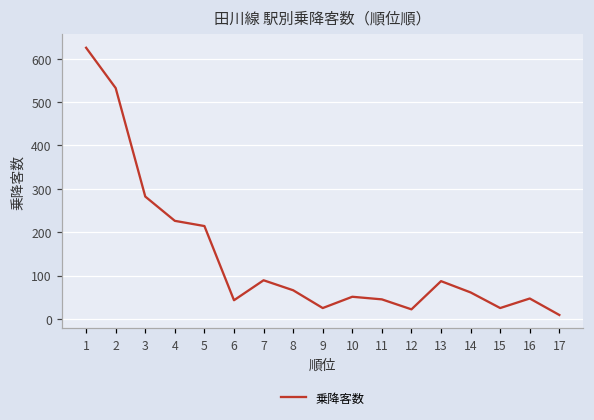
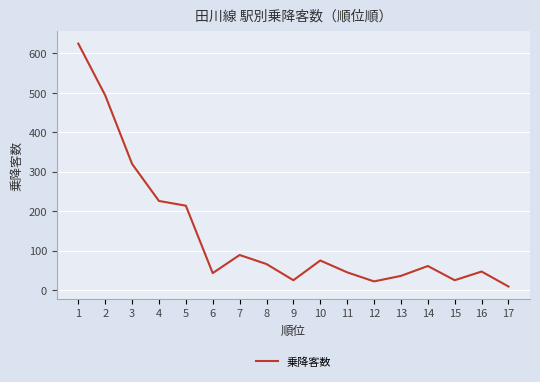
2: 530 -> 490
3: 280 -> 320
10: 50 -> 80
13: 90 -> 40
